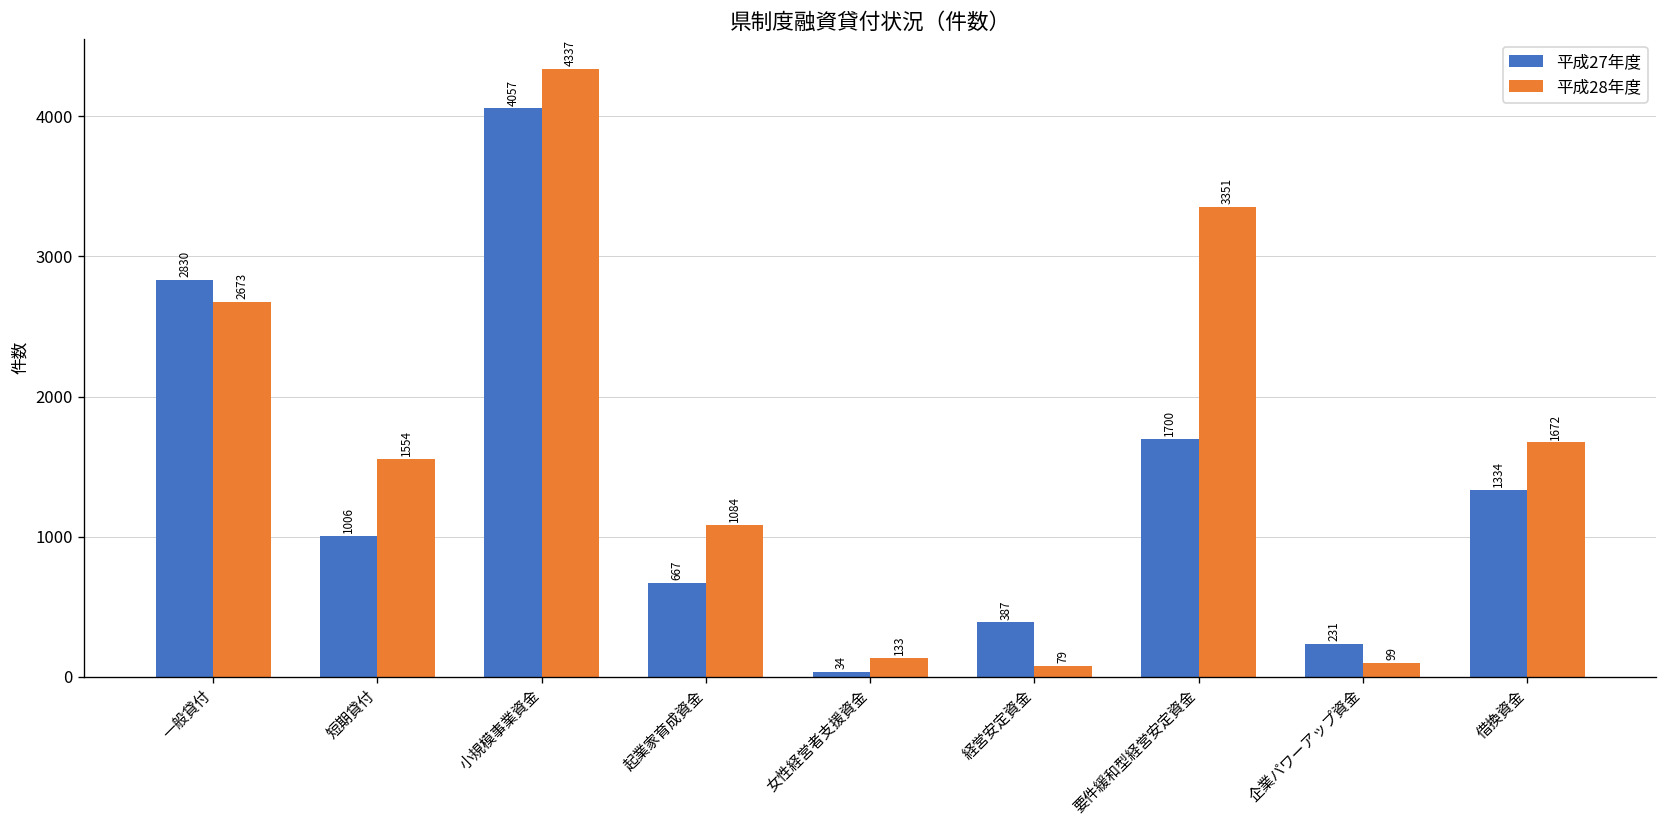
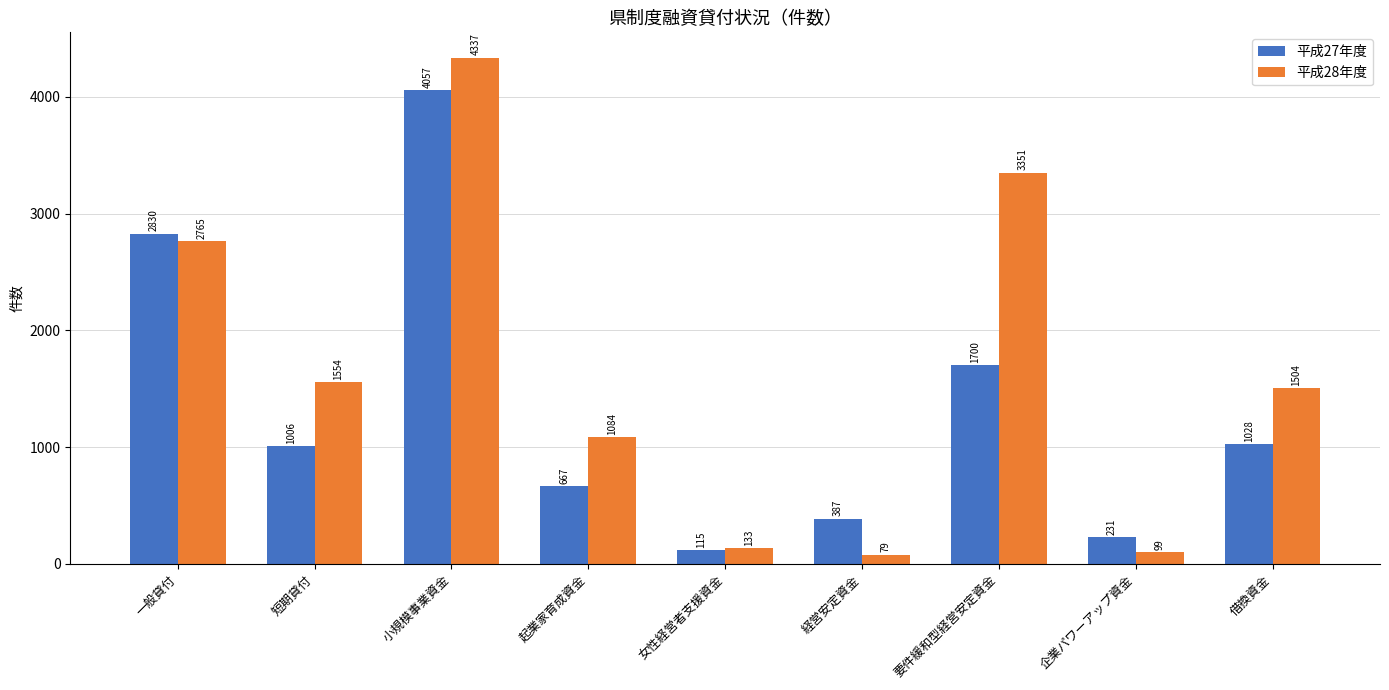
平成28年度, 一般貸付: 2673 -> 2765
平成27年度, 女性経営者支援資金: 34 -> 115
平成27年度, 借換資金: 1334 -> 1028
平成28年度, 借換資金: 1672 -> 1504
